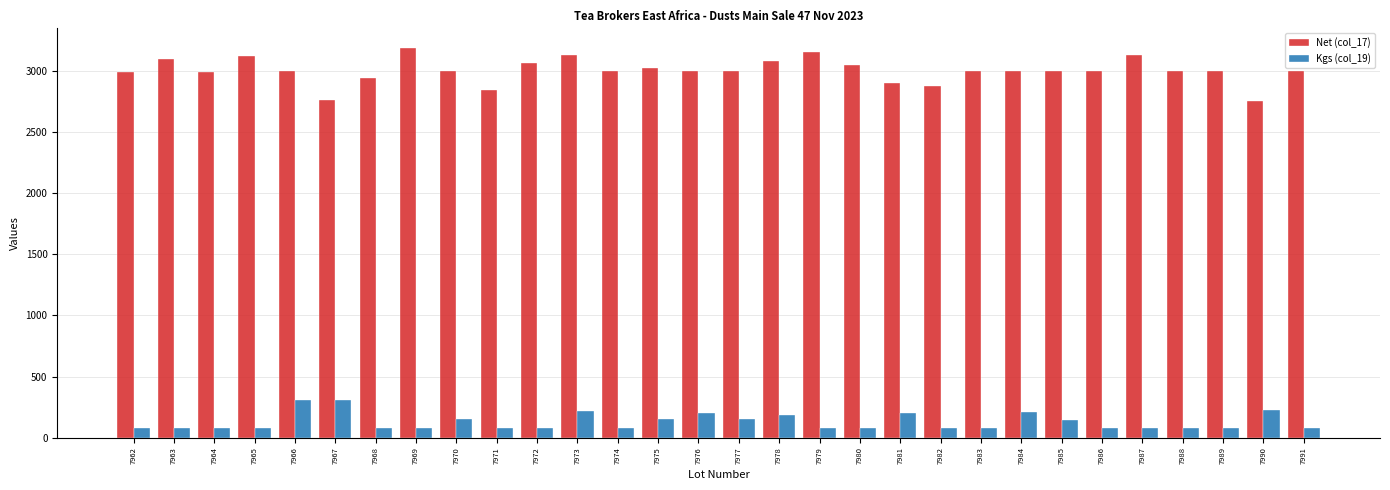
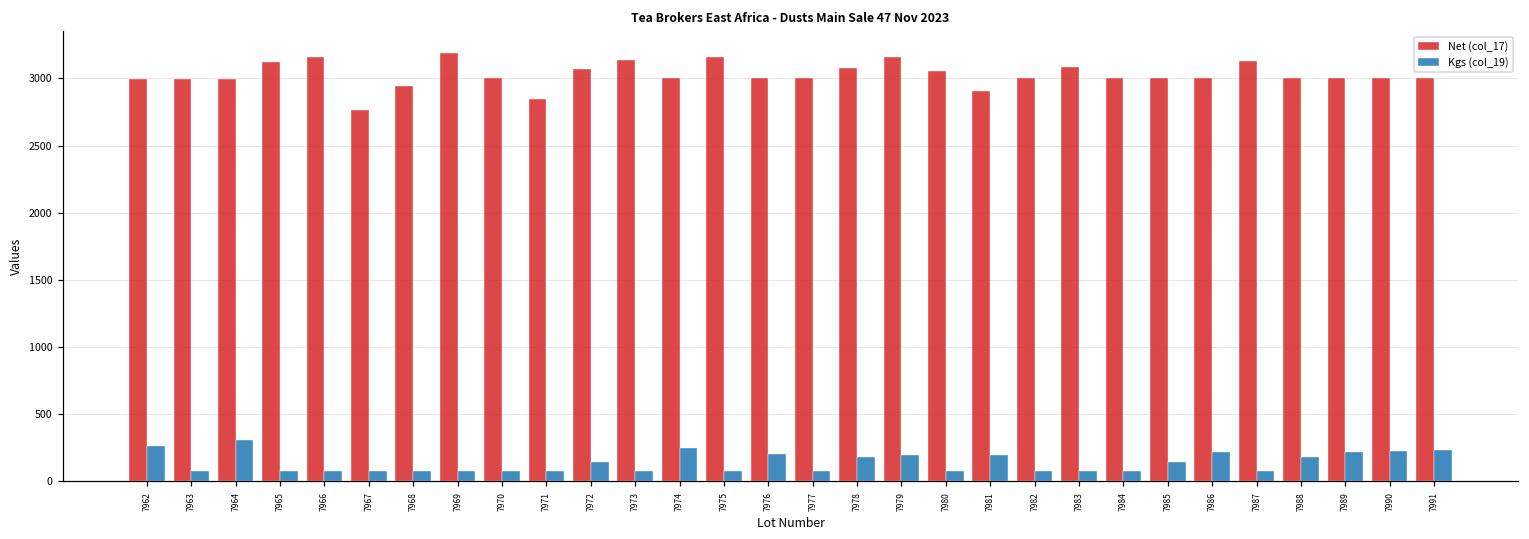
Kgs (col_19), 7962: 80 -> 260
Net (col_17), 7963: 3100 -> 3000
Kgs (col_19), 7964: 80 -> 310
Net (col_17), 7966: 3000 -> 3160
Kgs (col_19), 7966: 310 -> 80
Kgs (col_19), 7967: 310 -> 80
Kgs (col_19), 7970: 150 -> 80
Kgs (col_19), 7972: 80 -> 140
Kgs (col_19), 7973: 220 -> 80
Kgs (col_19), 7974: 80 -> 250
Net (col_17), 7975: 3030 -> 3160
Kgs (col_19), 7975: 150 -> 80
Kgs (col_19), 7977: 150 -> 80
Kgs (col_19), 7979: 80 -> 200
Net (col_17), 7982: 2880 -> 3000
Net (col_17), 7983: 3000 -> 3090
Kgs (col_19), 7984: 210 -> 80
Kgs (col_19), 7986: 80 -> 220
Kgs (col_19), 7988: 80 -> 180
Kgs (col_19), 7989: 80 -> 220
Net (col_17), 7990: 2760 -> 3000
Kgs (col_19), 7991: 80 -> 240
